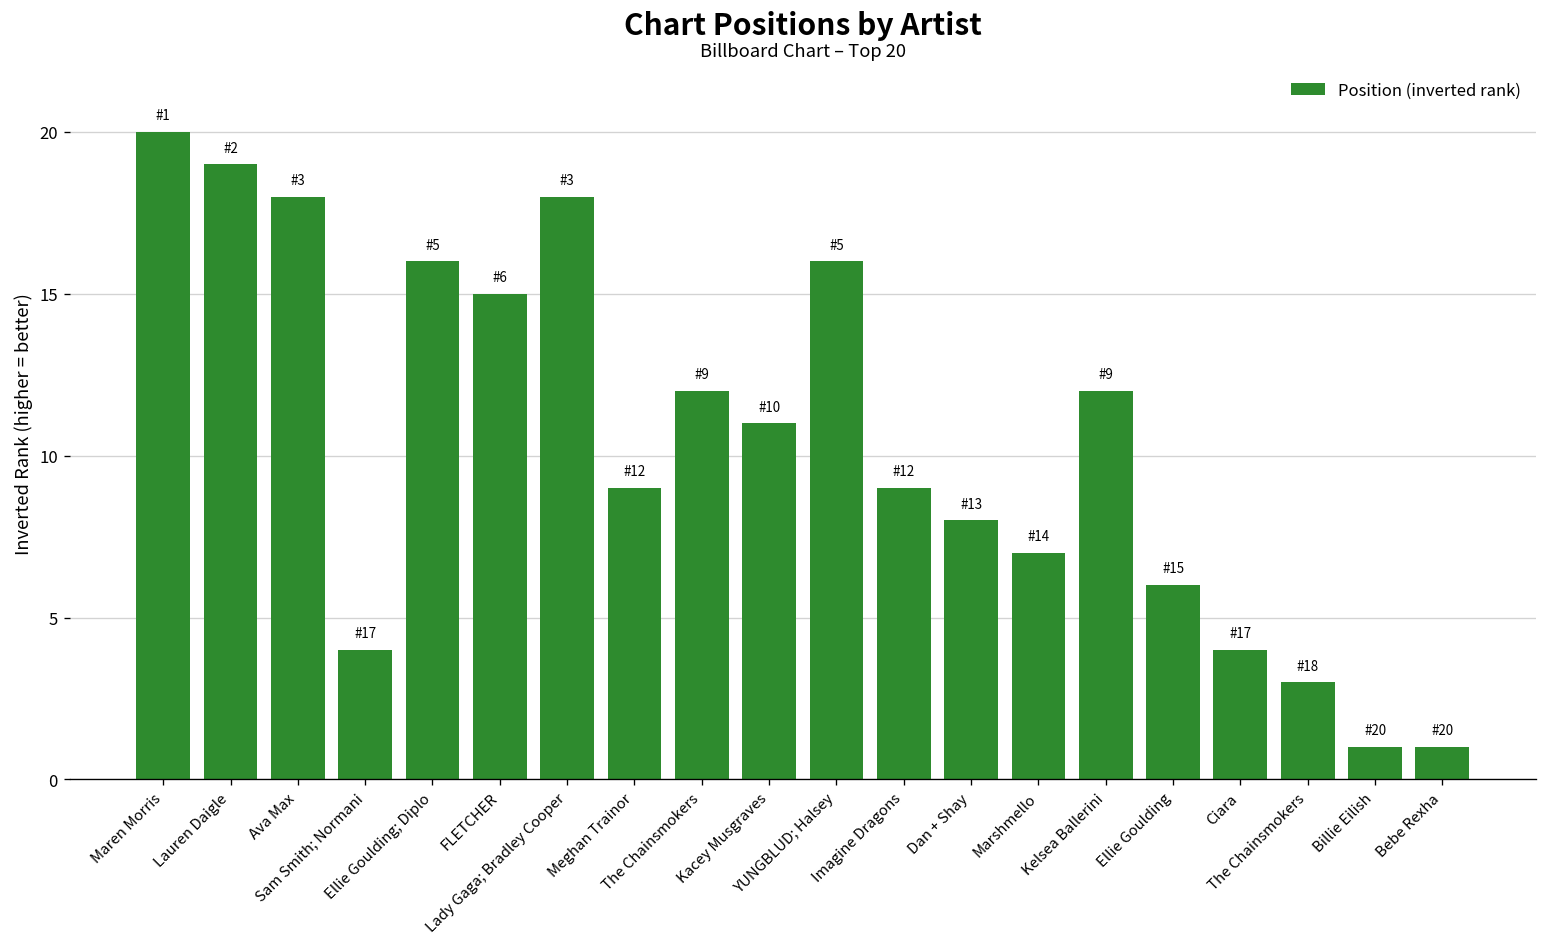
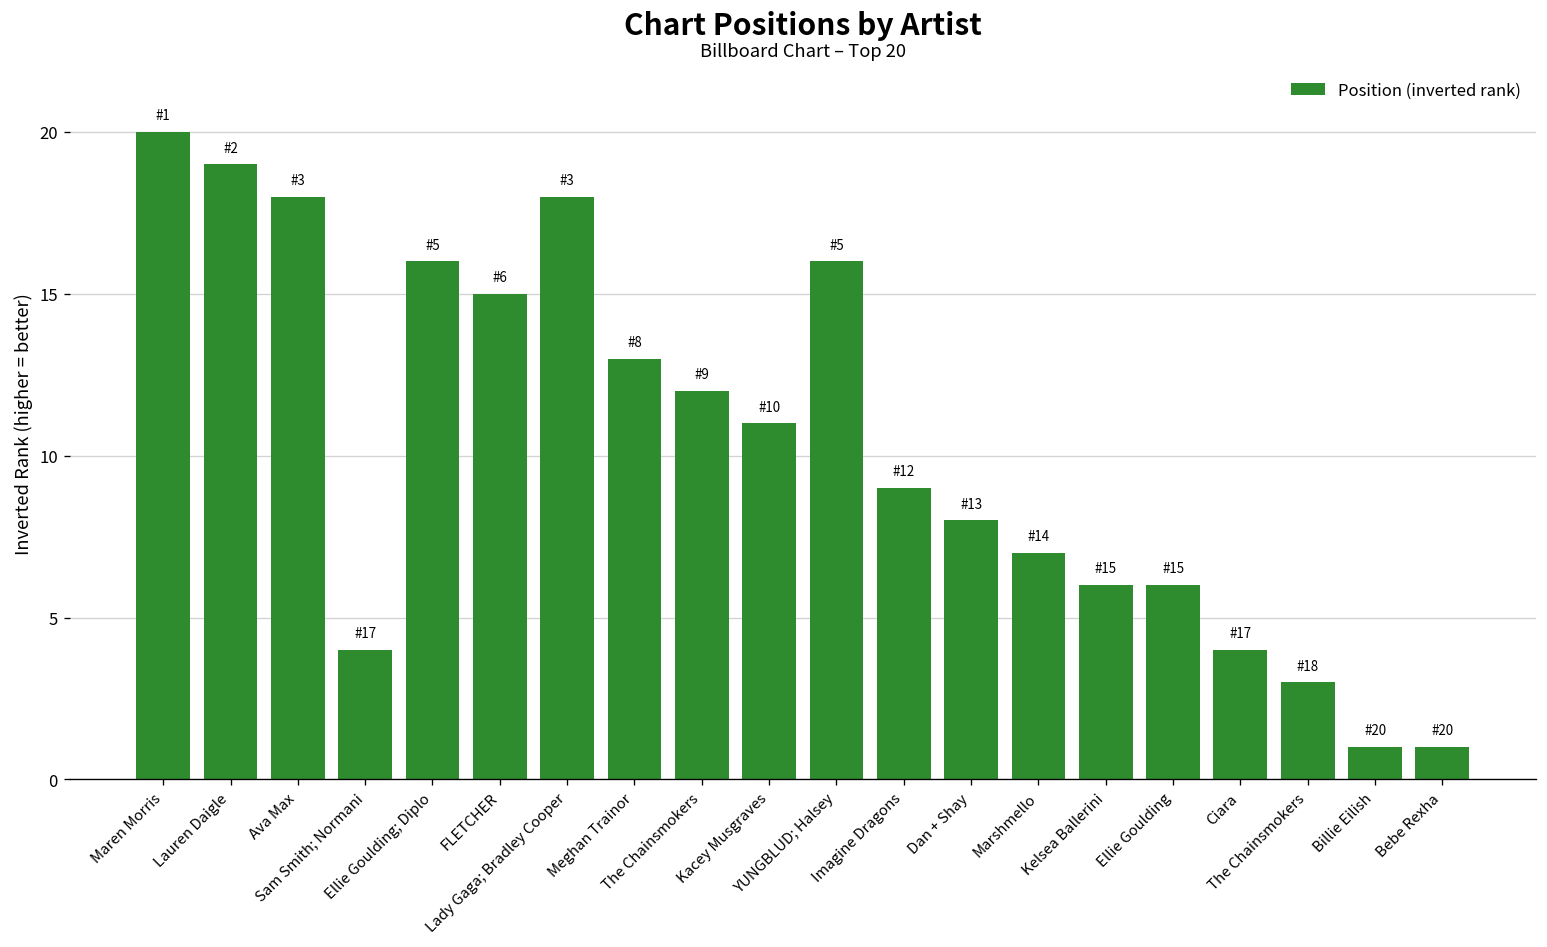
Meghan Trainor: 12 -> 8
Kelsea Ballerini: 9 -> 15
